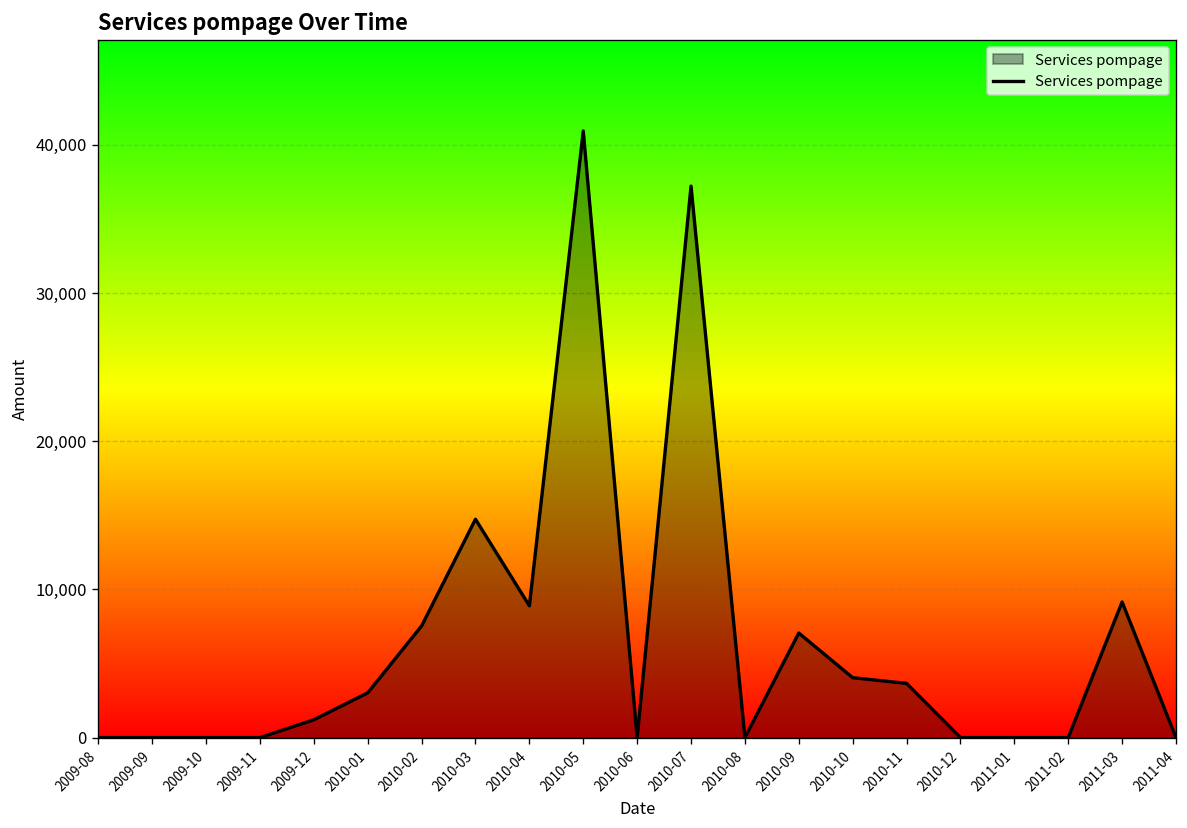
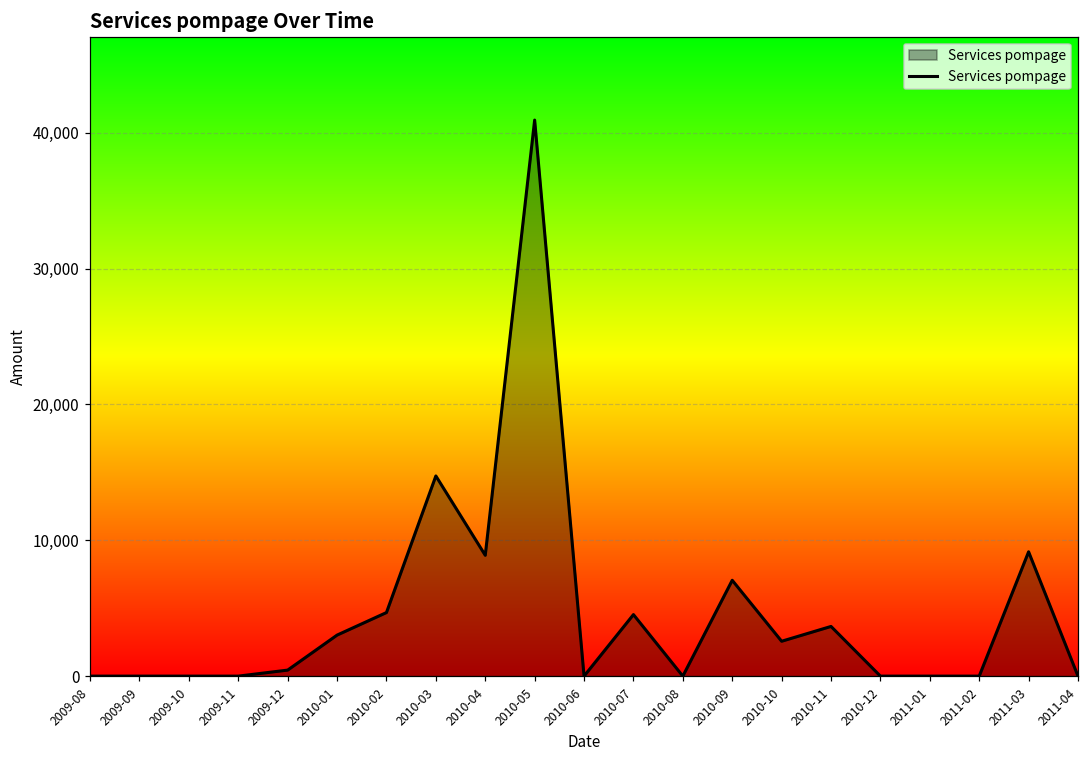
2009-12: 1,200 -> 400
2010-02: 7,500 -> 4,700
2010-07: 37,200 -> 4,500
2010-10: 4,000 -> 2,600
